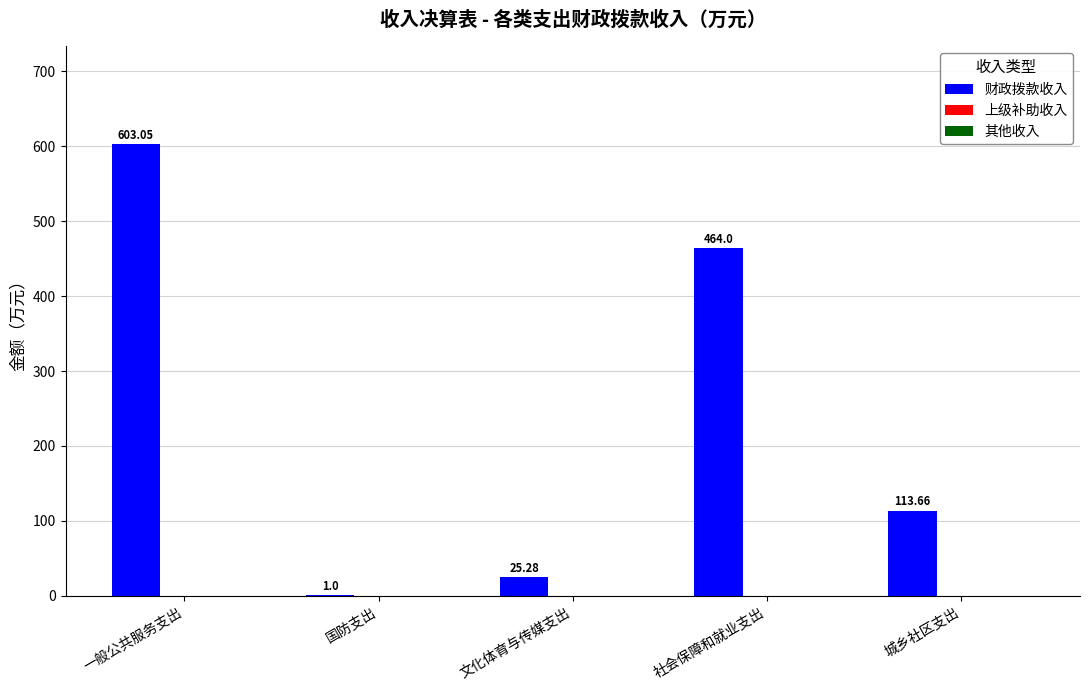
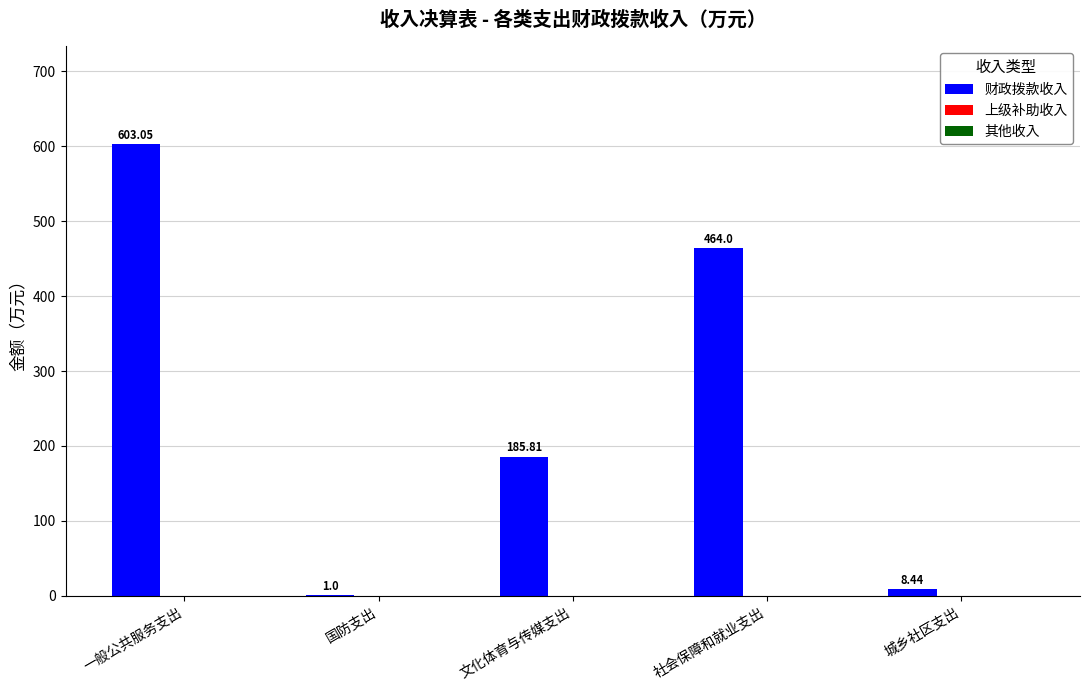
财政拨款收入, 文化体育与传媒支出: 25.28 -> 185.81
财政拨款收入, 城乡社区支出: 113.66 -> 8.44
